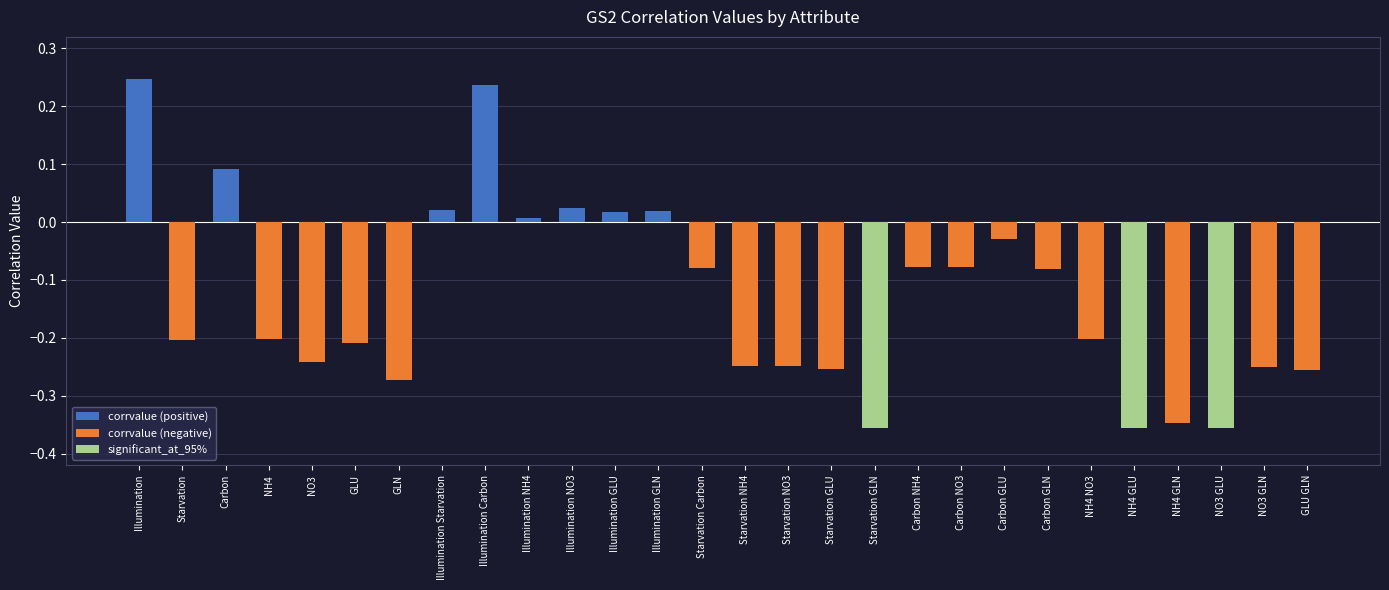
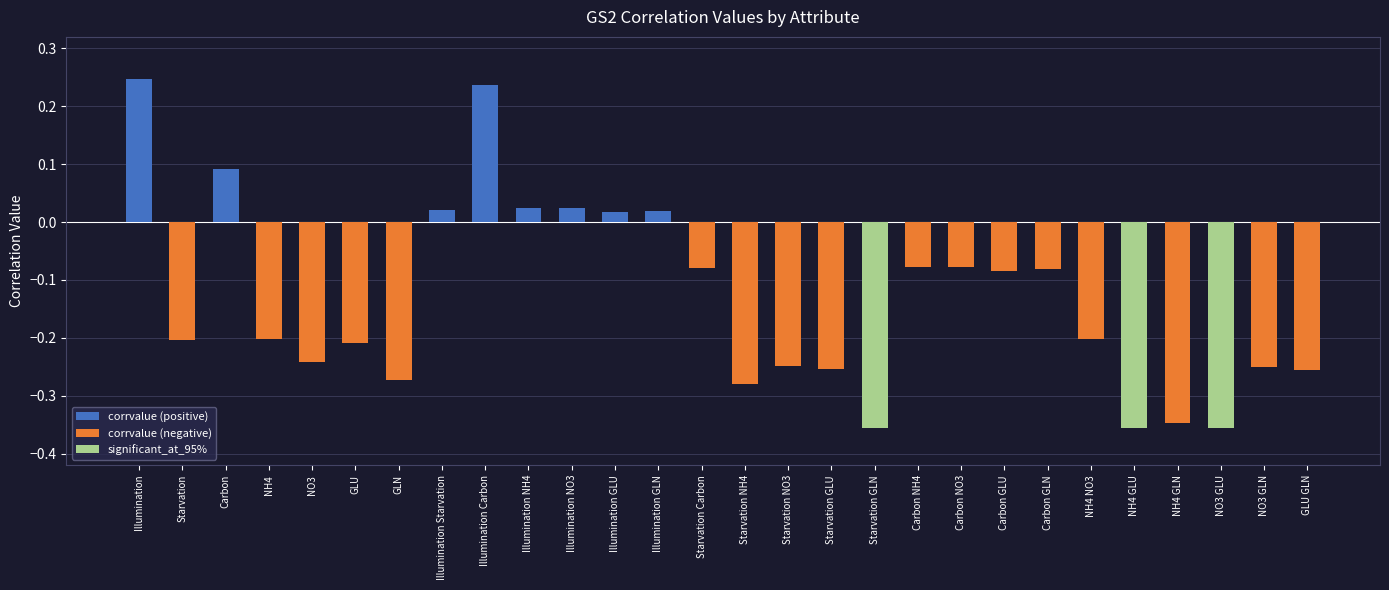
corrvalue (positive), Illumination NH4: 0.01 -> 0.02
corrvalue (negative), Starvation NH4: -0.25 -> -0.28
corrvalue (negative), Carbon GLU: -0.03 -> -0.08
